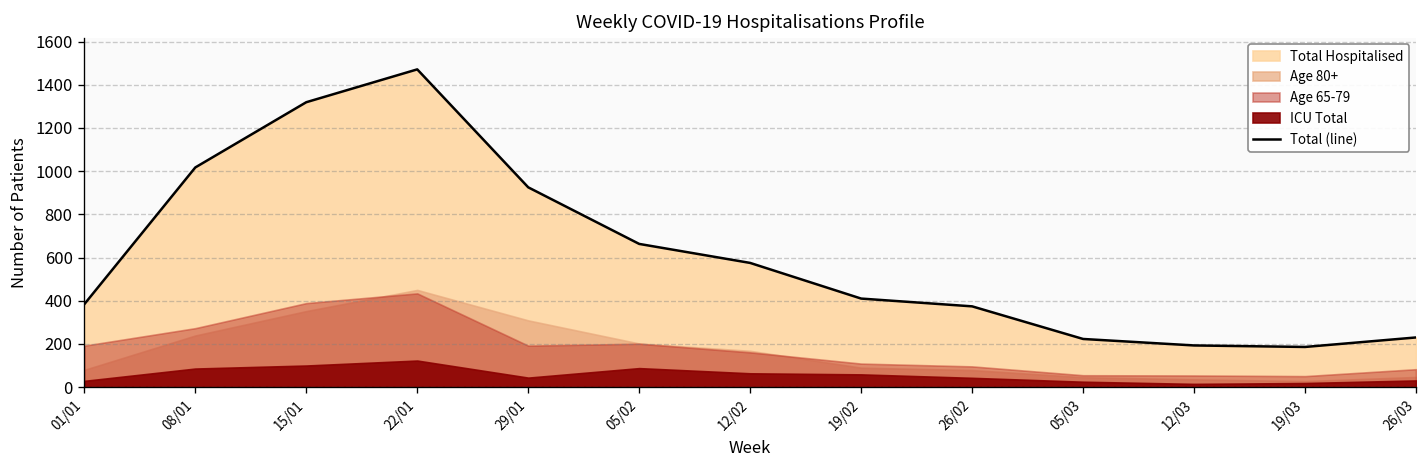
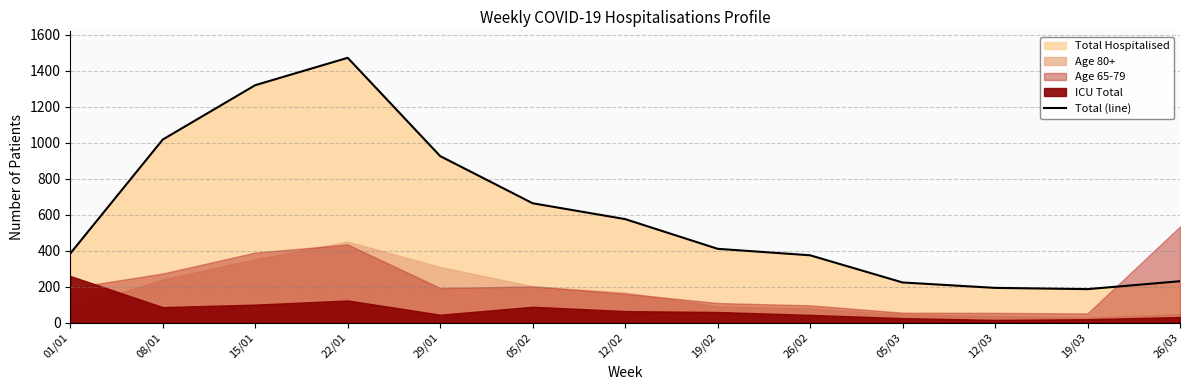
ICU Total, 01/01: 30 -> 260
Age 65-79, 26/03: 80 -> 530
